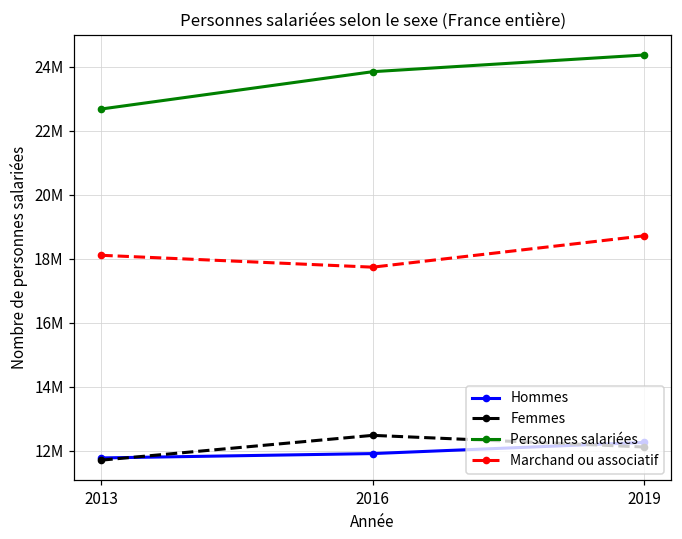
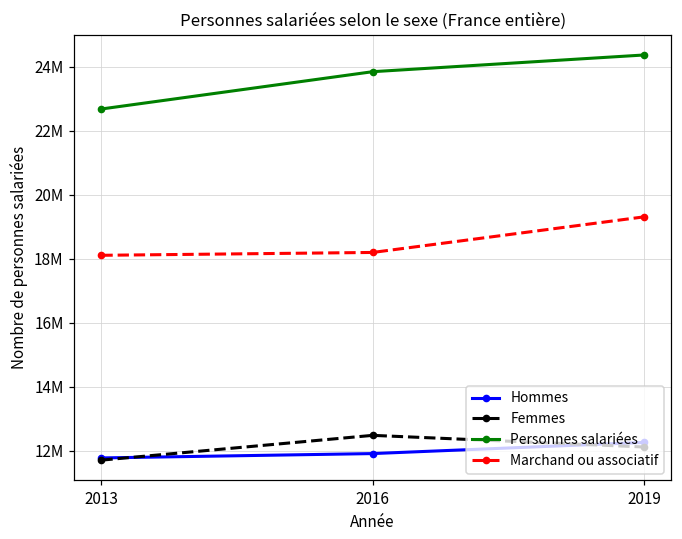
Marchand ou associatif, 2016: 17700000 -> 18200000
Marchand ou associatif, 2019: 18700000 -> 19300000
